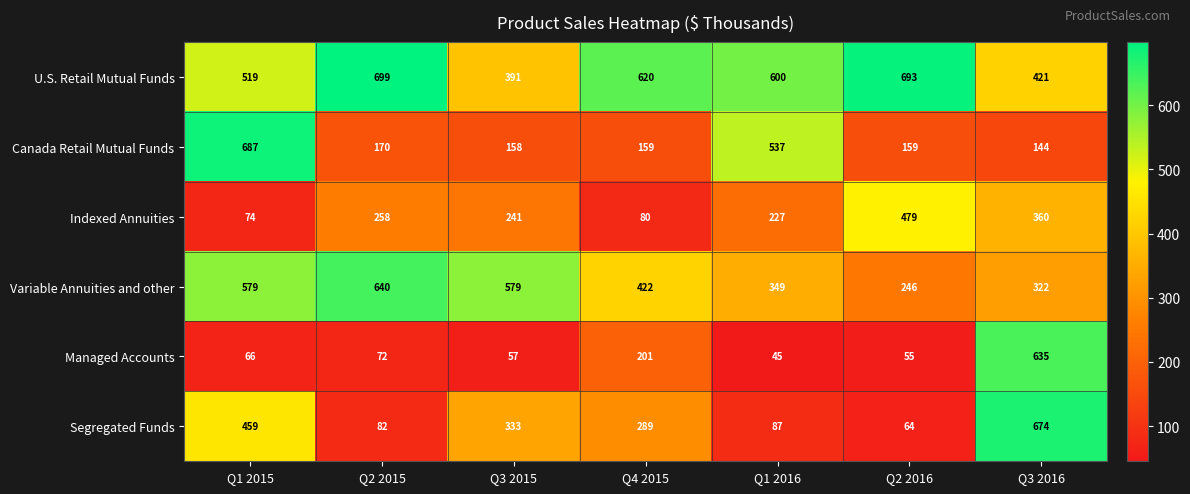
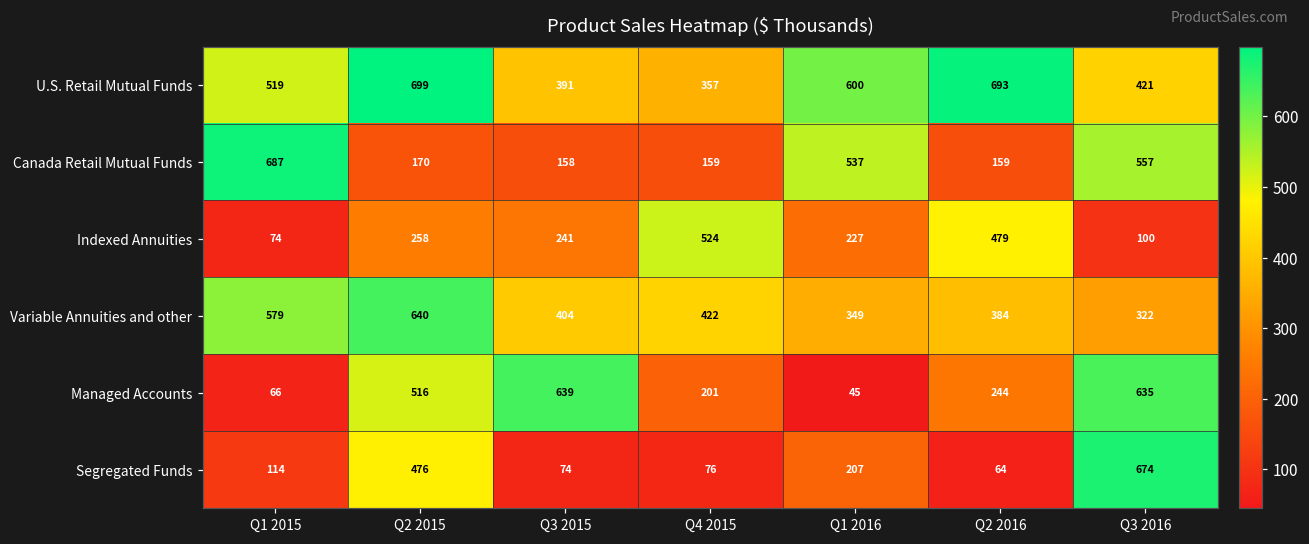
U.S. Retail Mutual Funds, Q4 2015: 620 -> 357
Canada Retail Mutual Funds, Q3 2016: 144 -> 557
Indexed Annuities, Q4 2015: 80 -> 524
Indexed Annuities, Q3 2016: 360 -> 100
Variable Annuities and other, Q3 2015: 579 -> 404
Variable Annuities and other, Q2 2016: 246 -> 384
Managed Accounts, Q2 2015: 72 -> 516
Managed Accounts, Q3 2015: 57 -> 639
Managed Accounts, Q2 2016: 55 -> 244
Segregated Funds, Q1 2015: 459 -> 114
Segregated Funds, Q2 2015: 82 -> 476
Segregated Funds, Q3 2015: 333 -> 74
Segregated Funds, Q4 2015: 289 -> 76
Segregated Funds, Q1 2016: 87 -> 207
